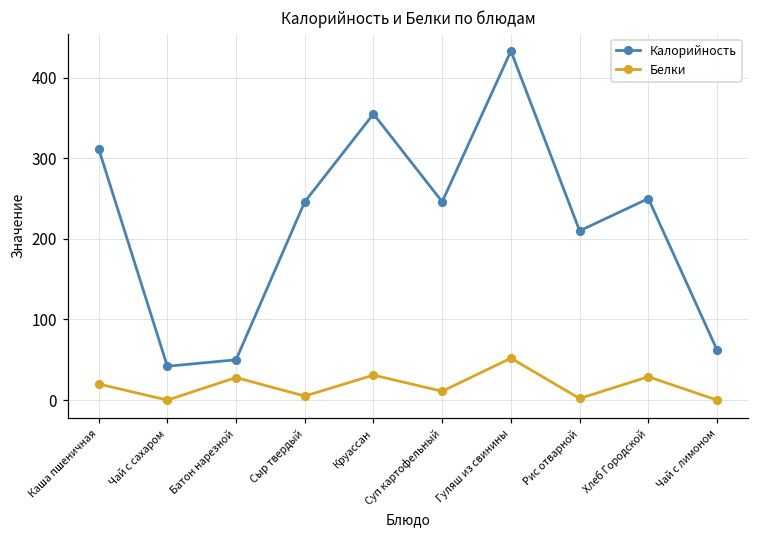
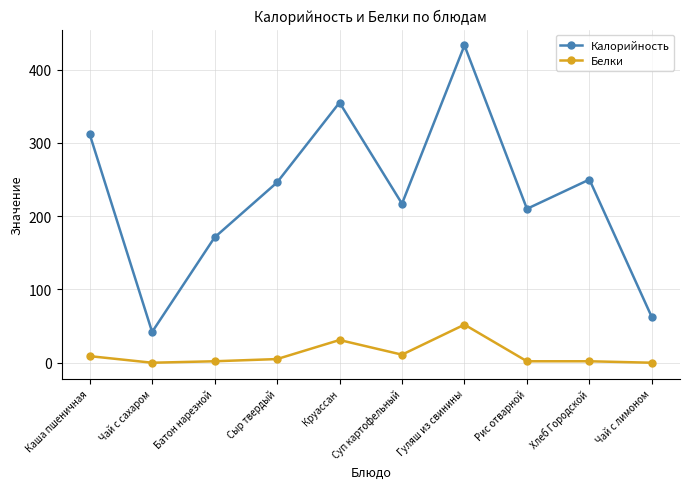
Белки, Каша пшеничная: 20 -> 10
Калорийность, Батон нарезной: 50 -> 170
Белки, Батон нарезной: 30 -> 0
Калорийность, Суп картофельный: 250 -> 220
Белки, Хлеб Городской: 30 -> 0
